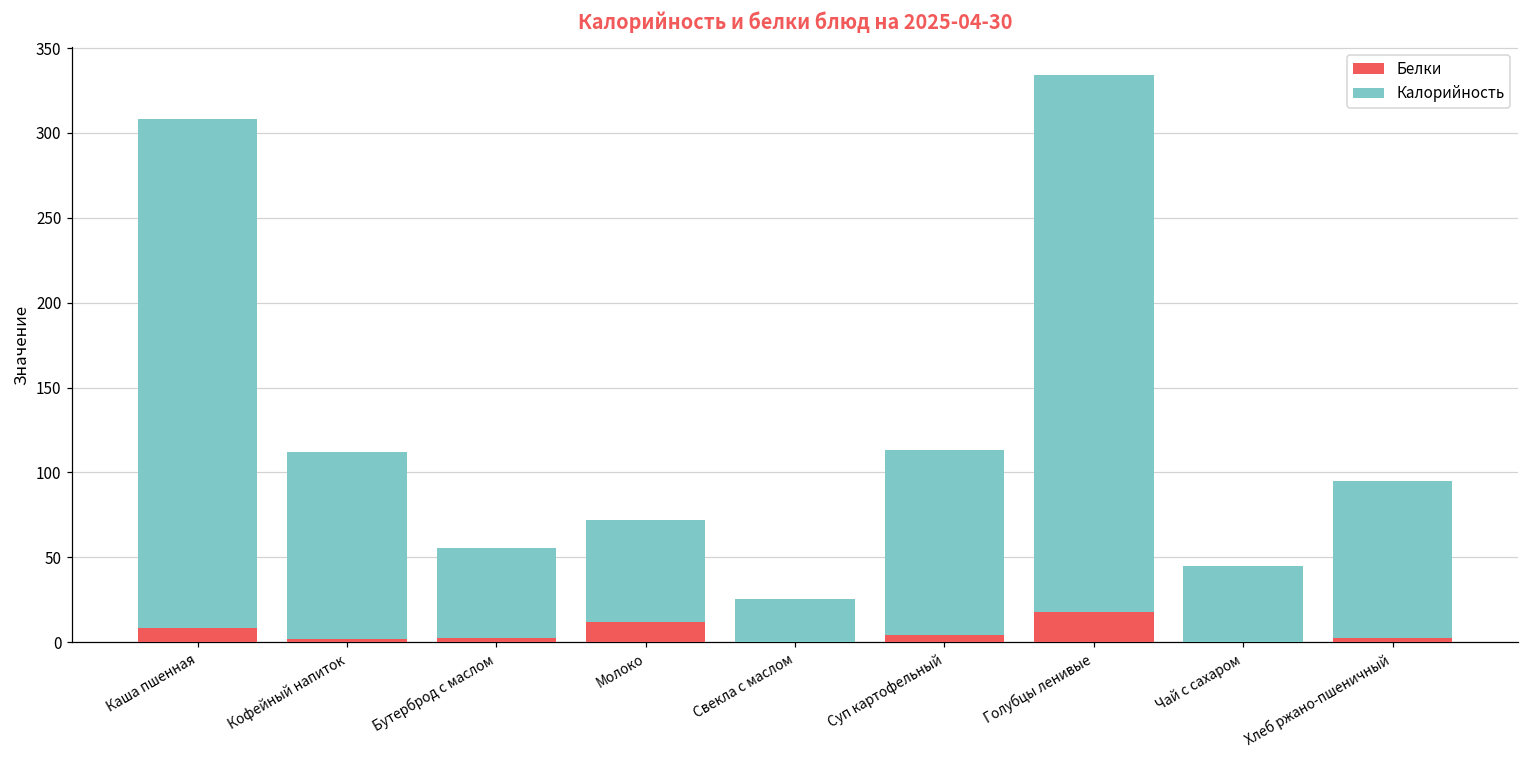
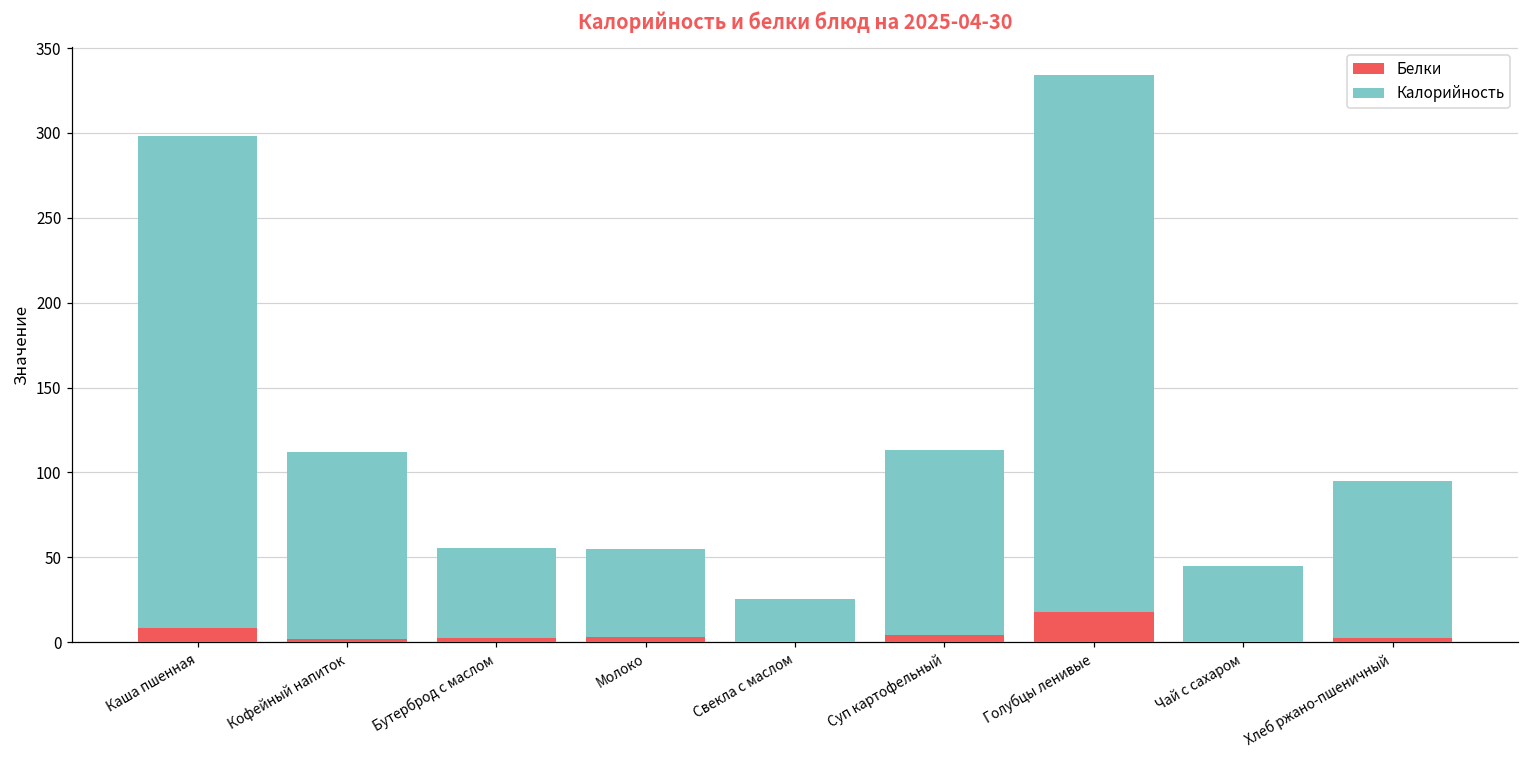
Калорийность, Каша пшенная: 300 -> 289
Белки, Молоко: 12 -> 3
Калорийность, Молоко: 60 -> 52
